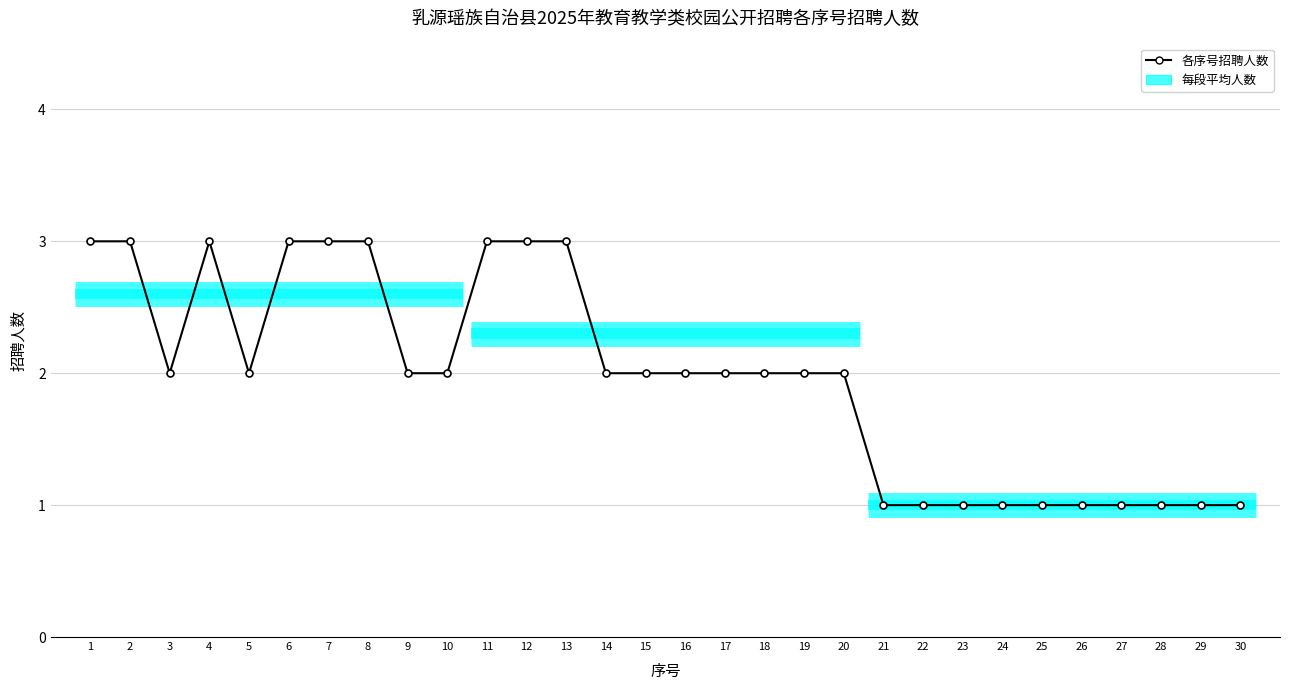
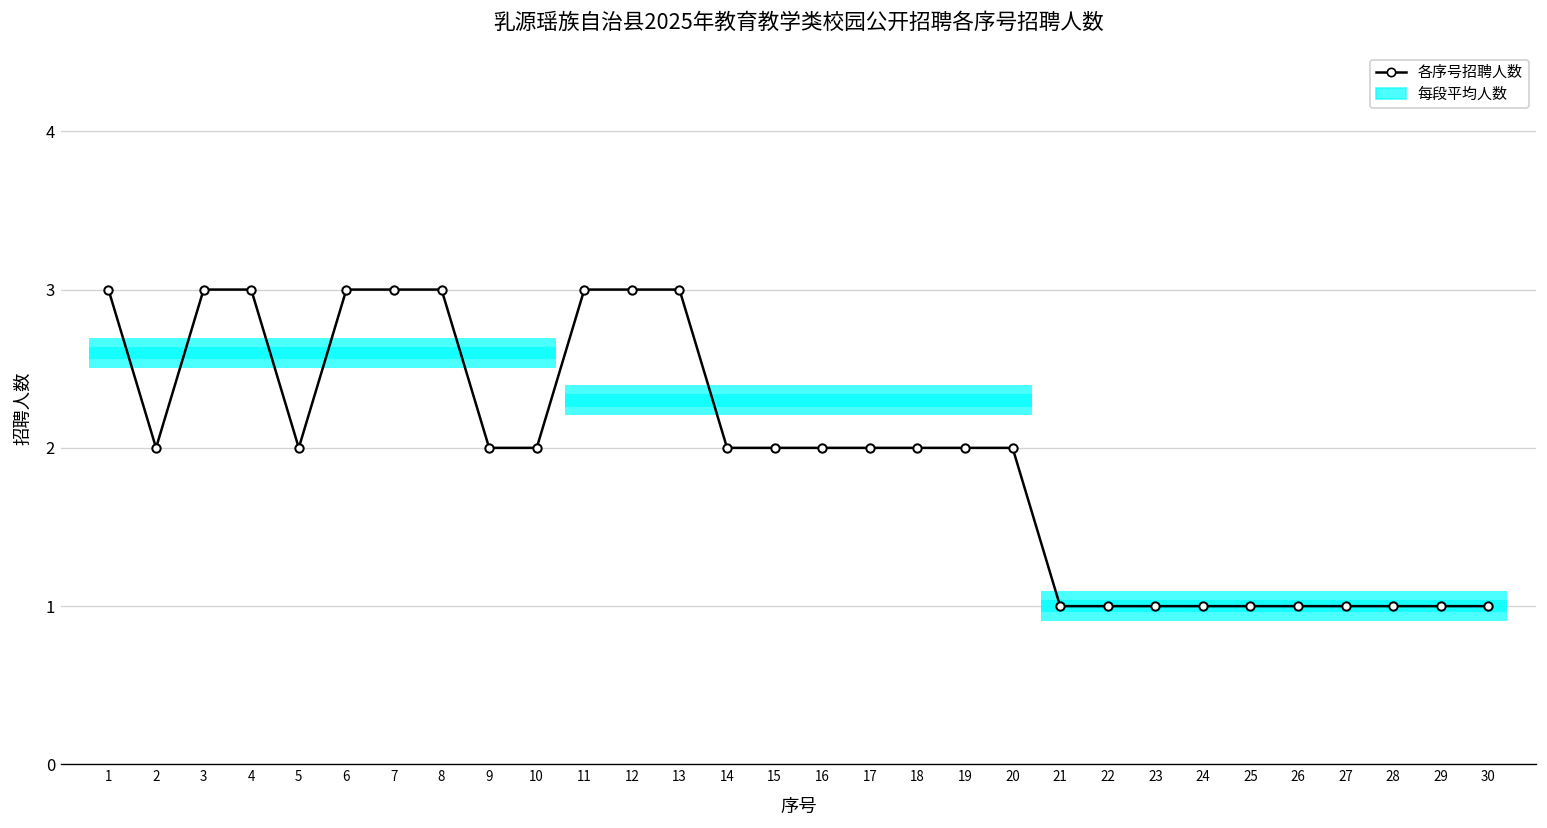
各序号招聘人数, 2: 3 -> 2
各序号招聘人数, 3: 2 -> 3
